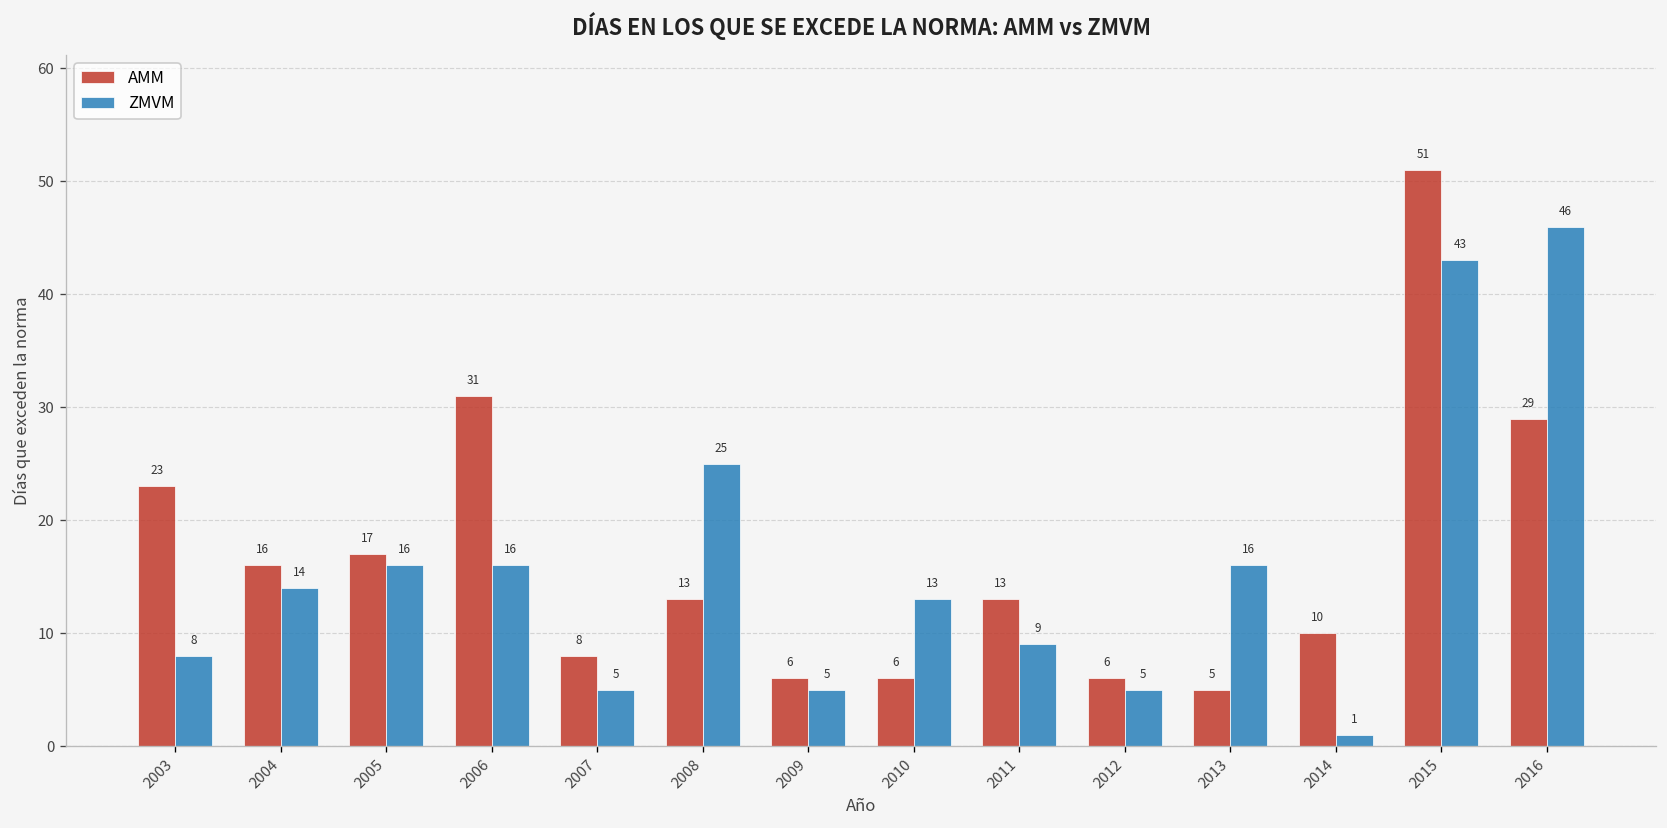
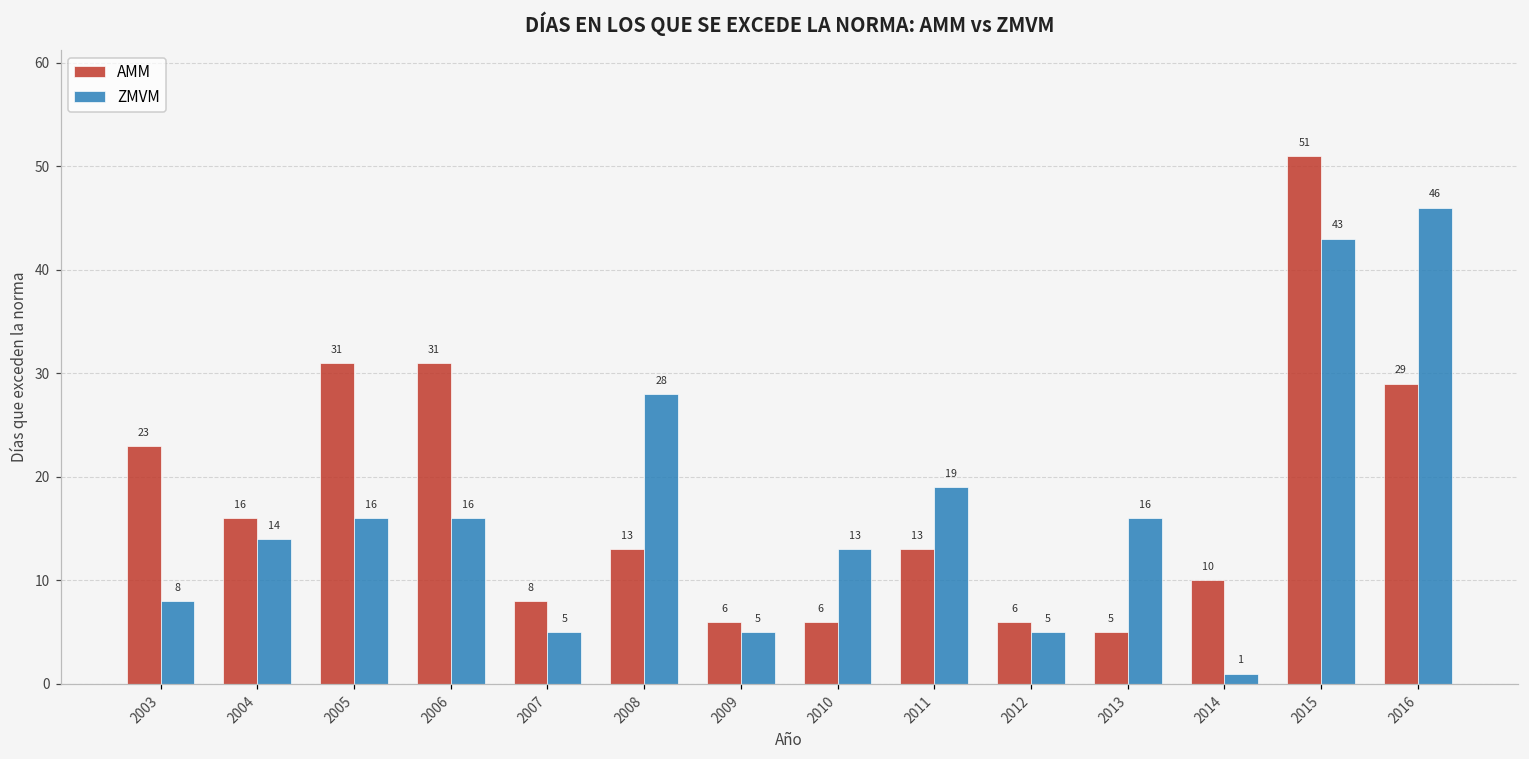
AMM, 2005: 17 -> 31
ZMVM, 2008: 25 -> 28
ZMVM, 2011: 9 -> 19
